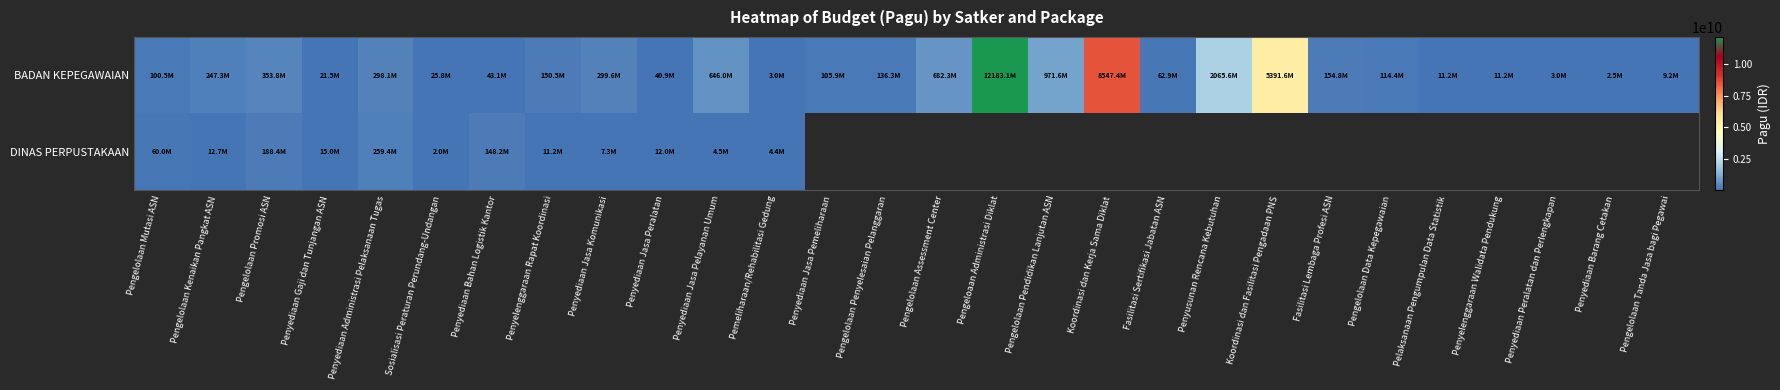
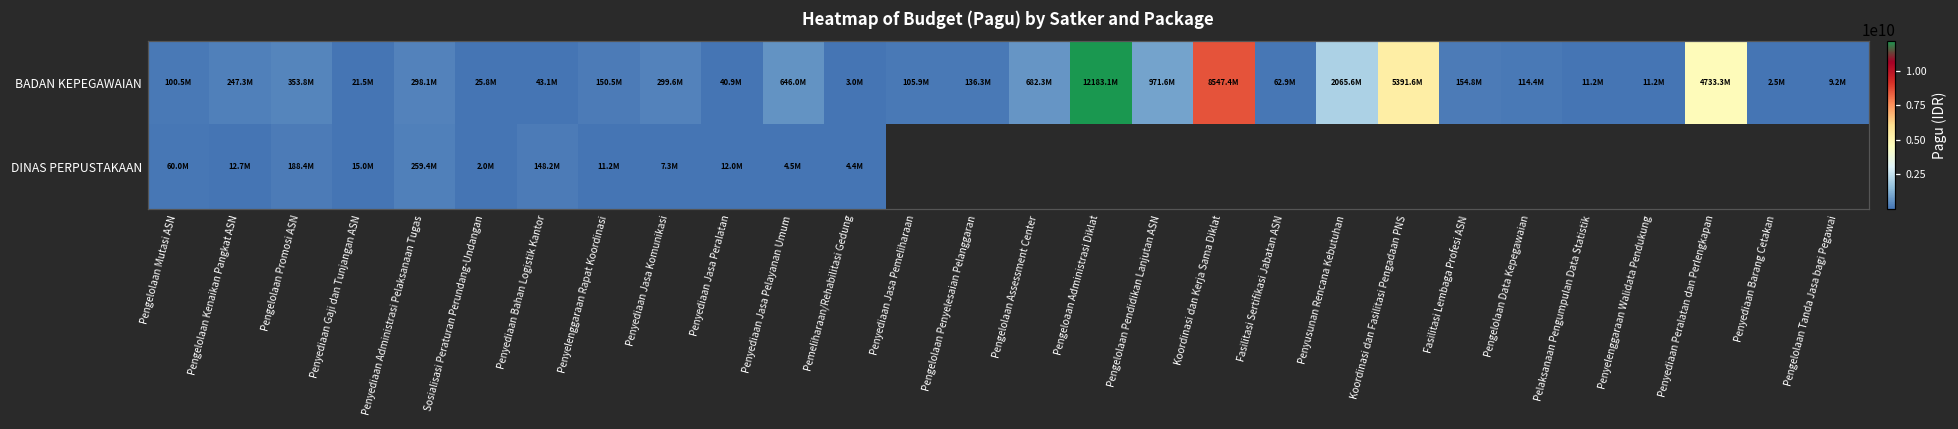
BADAN KEPEGAWAIAN, Penyediaan Peralatan dan Perlengkapan: 3.0M -> 4733.3M
